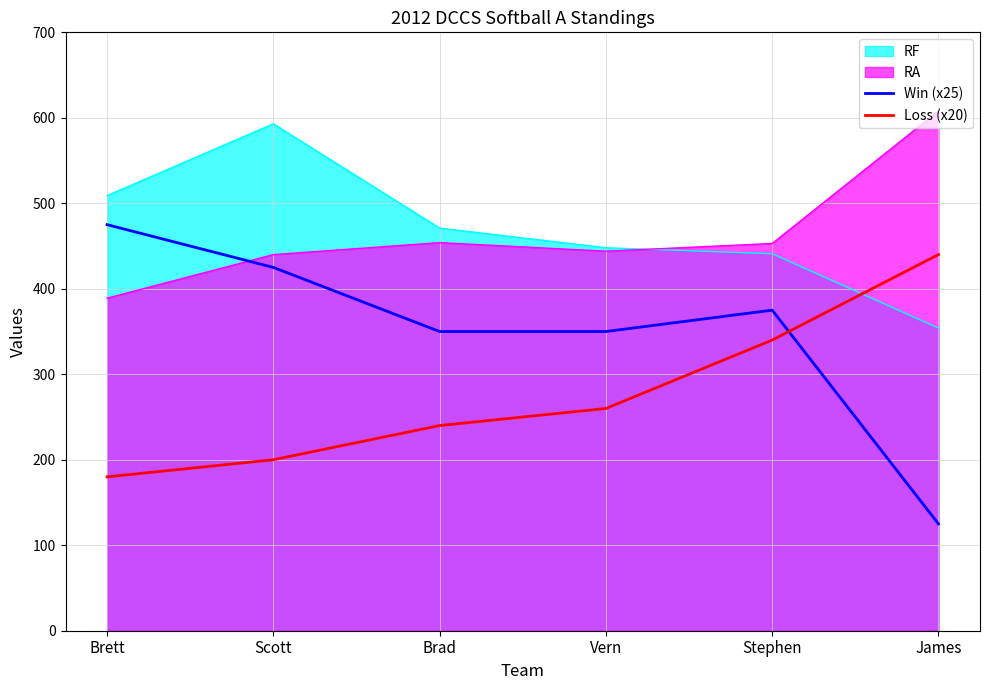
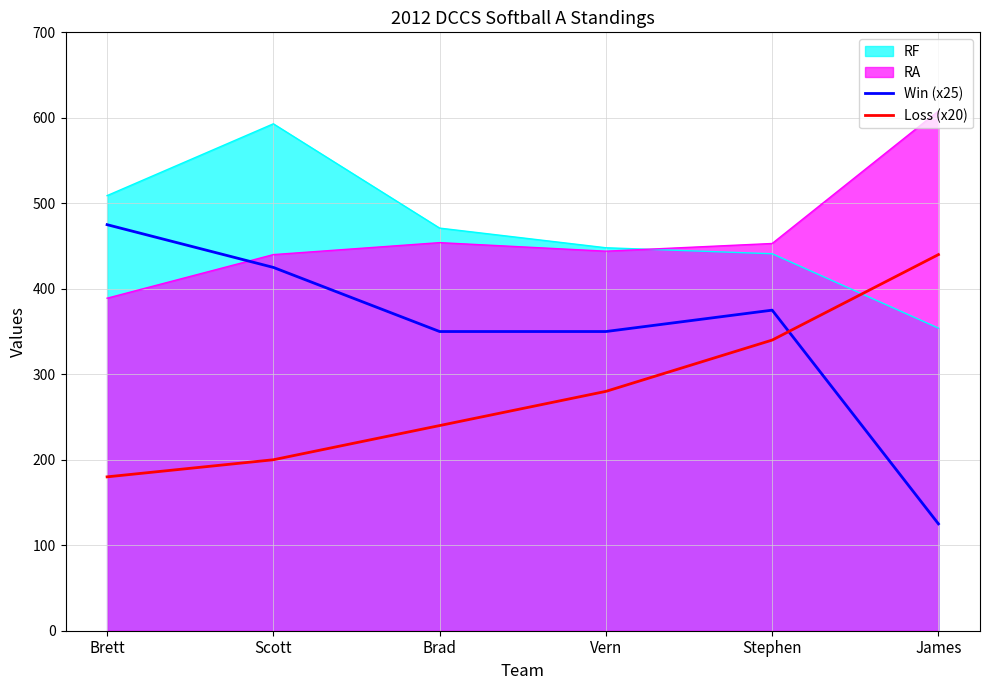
Loss (x20), Vern: 260 -> 280
